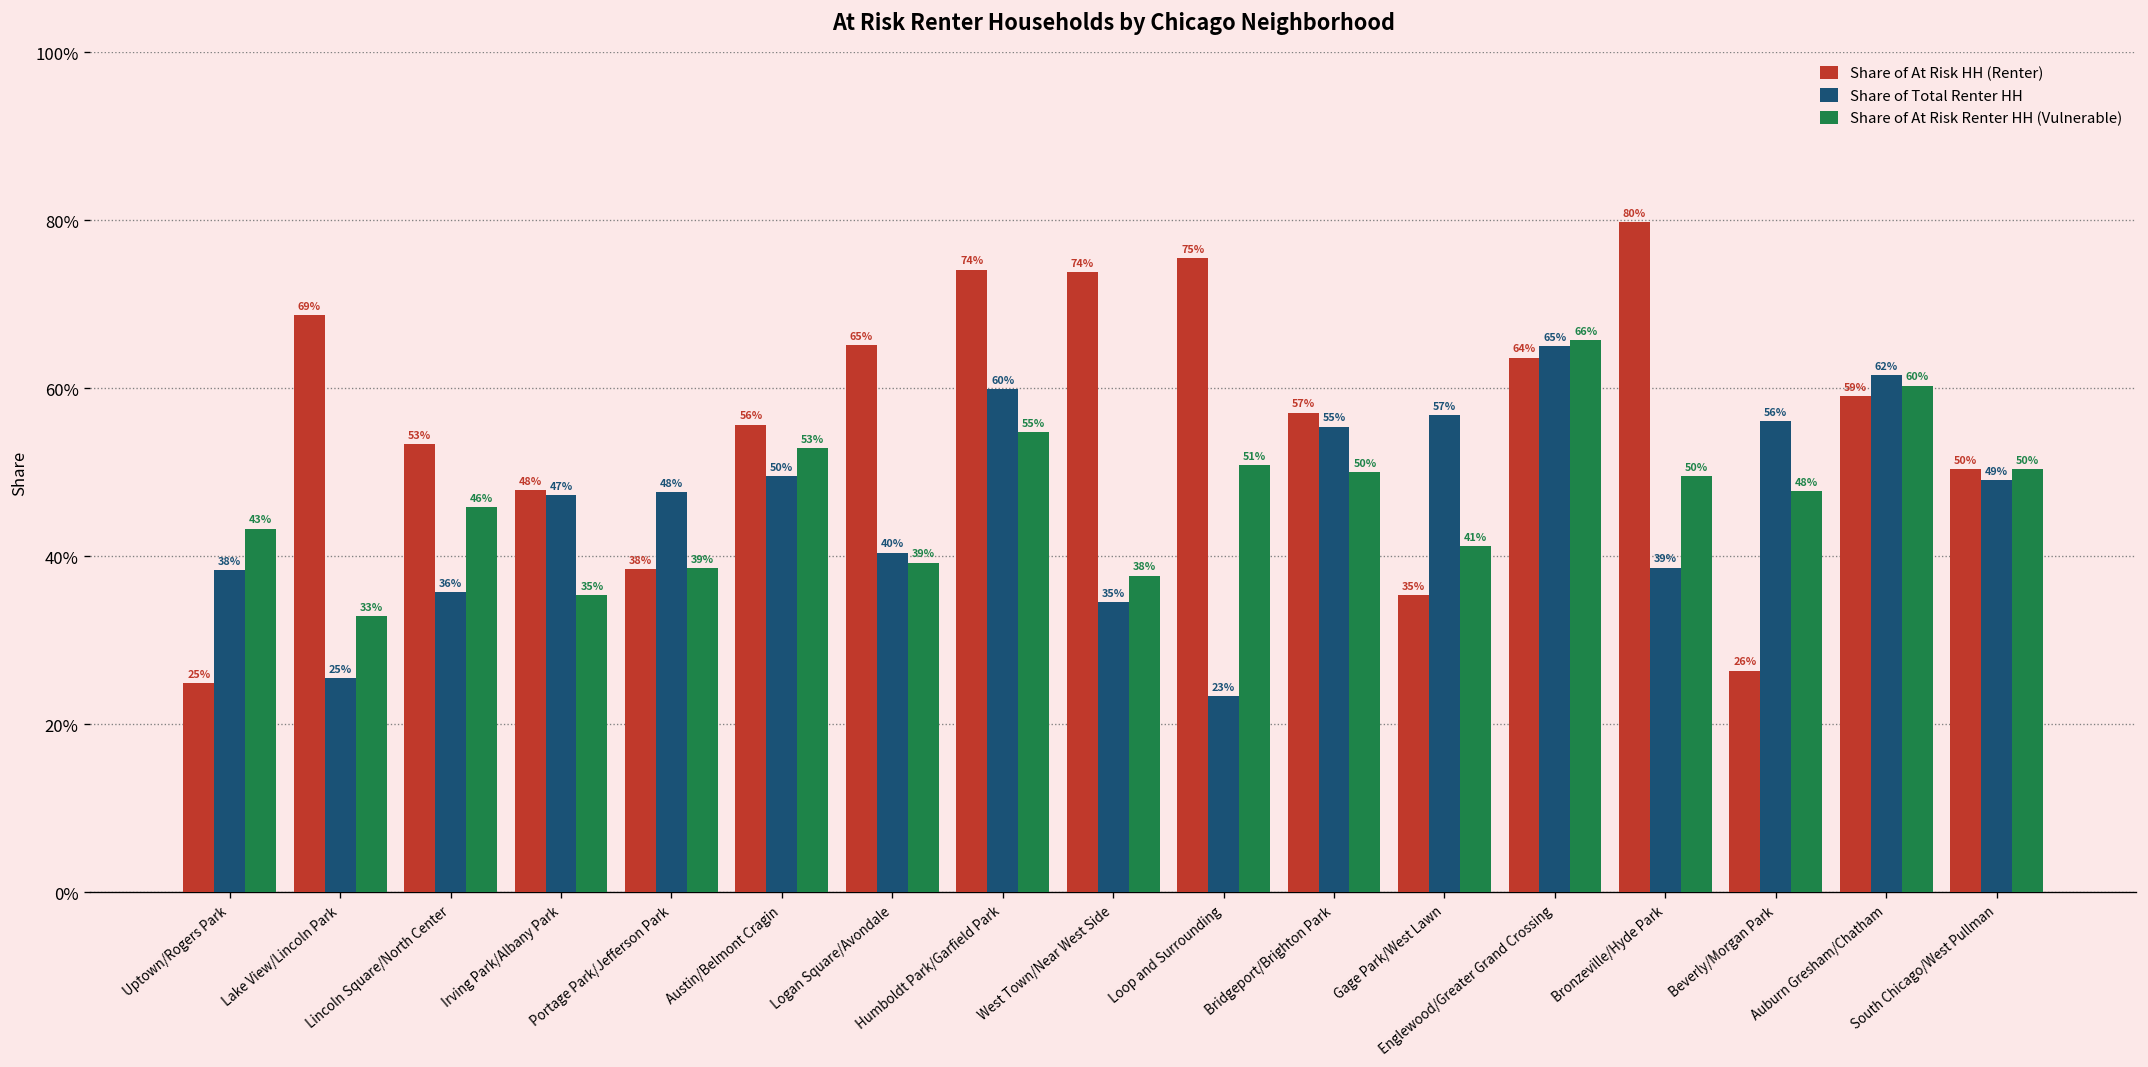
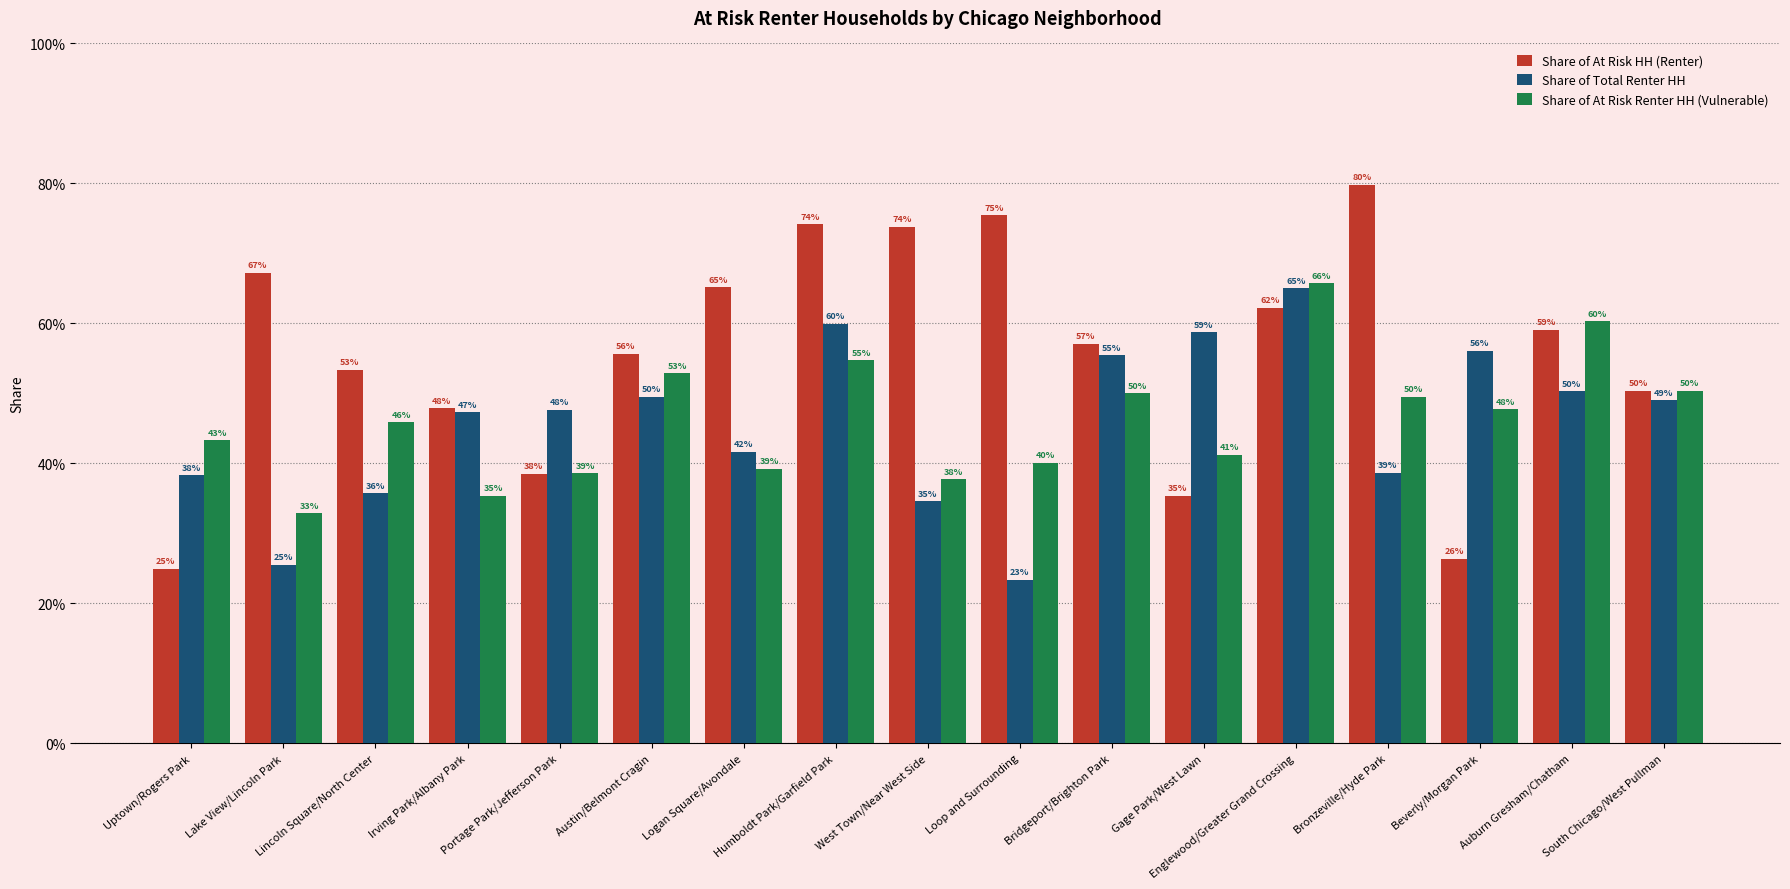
Share of At Risk HH (Renter), Lake View/Lincoln Park: 69% -> 67%
Share of Total Renter HH, Logan Square/Avondale: 40% -> 42%
Share of At Risk Renter HH (Vulnerable), Loop and Surrounding: 51% -> 40%
Share of Total Renter HH, Gage Park/West Lawn: 57% -> 59%
Share of At Risk HH (Renter), Englewood/Greater Grand Crossing: 64% -> 62%
Share of Total Renter HH, Auburn Gresham/Chatham: 62% -> 50%
